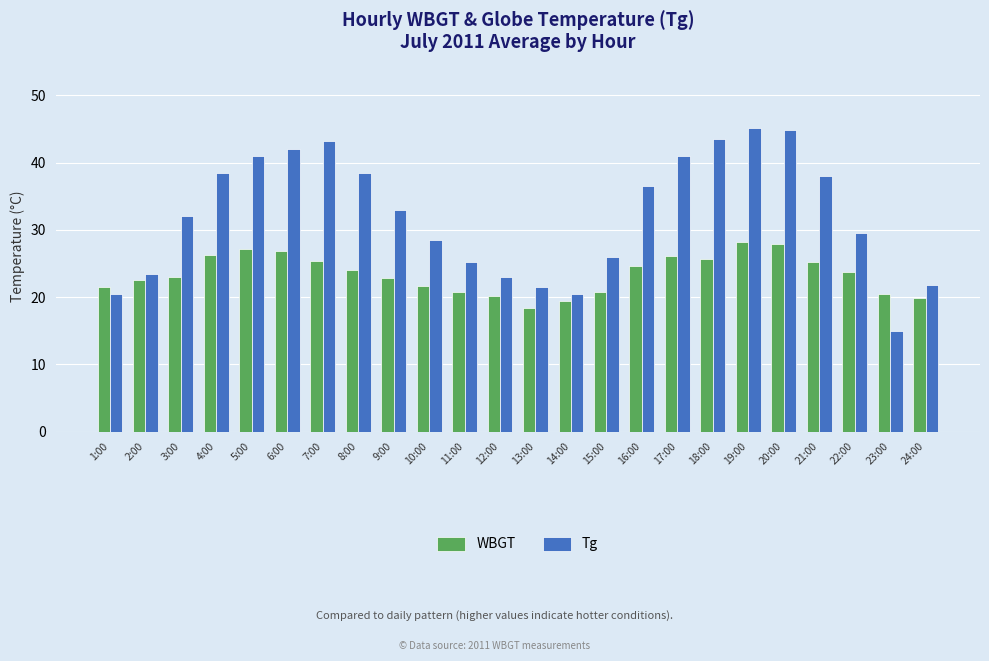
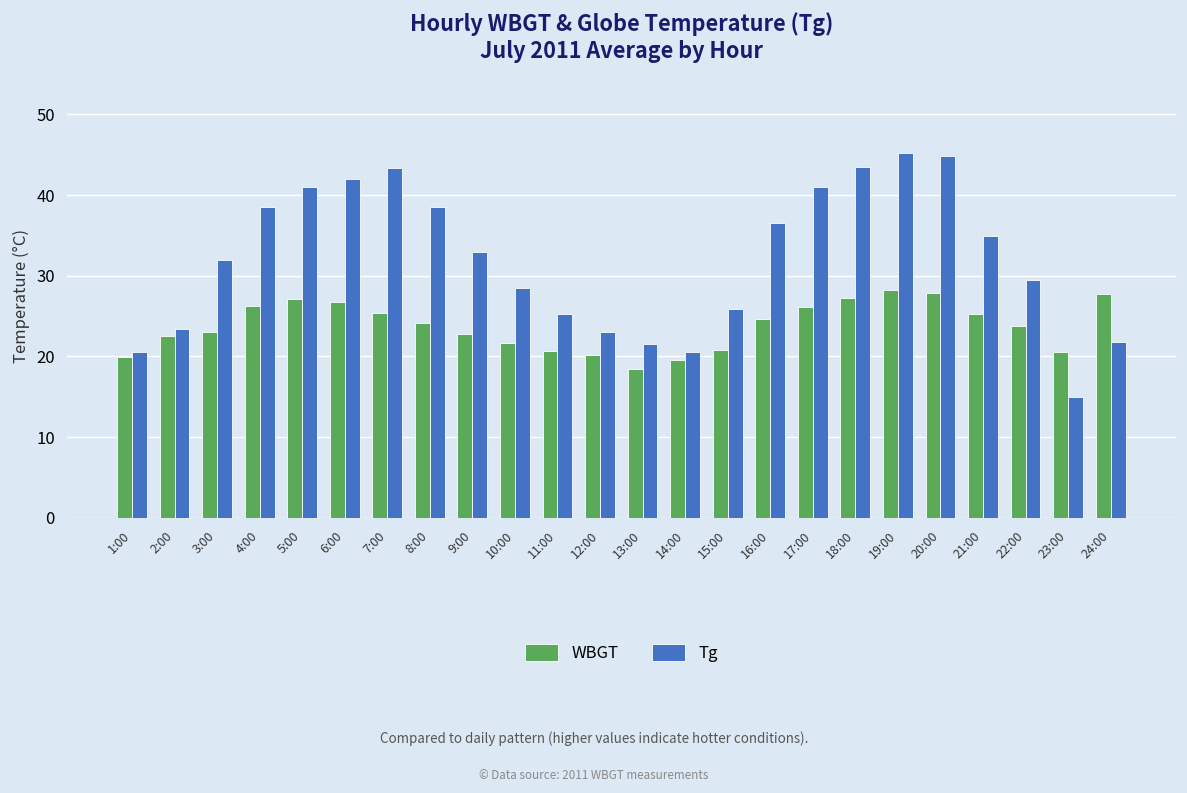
WBGT, 1:00: 22 -> 20
WBGT, 18:00: 26 -> 27
Tg, 21:00: 38 -> 35
WBGT, 24:00: 20 -> 28
